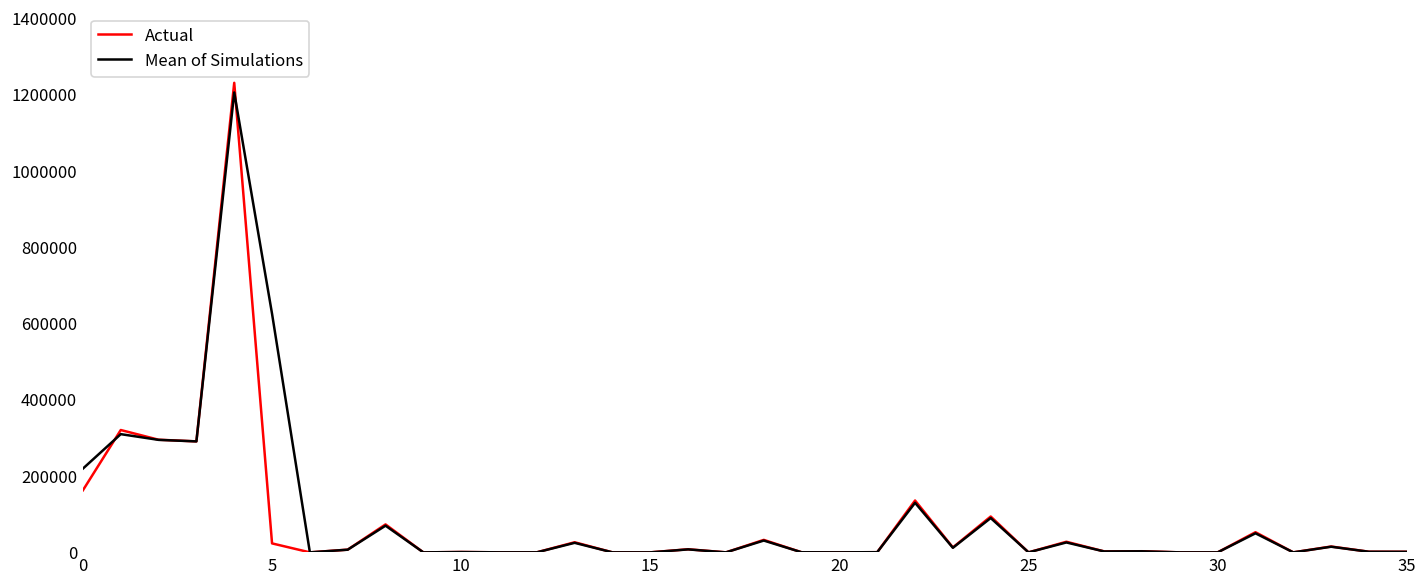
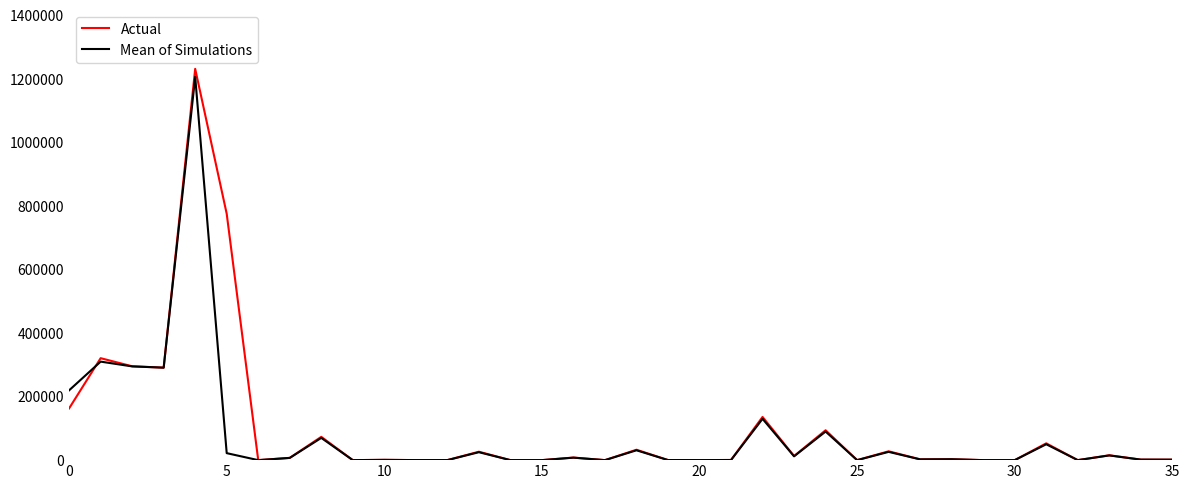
Actual, 5: 20000 -> 780000
Mean of Simulations, 5: 630000 -> 20000
